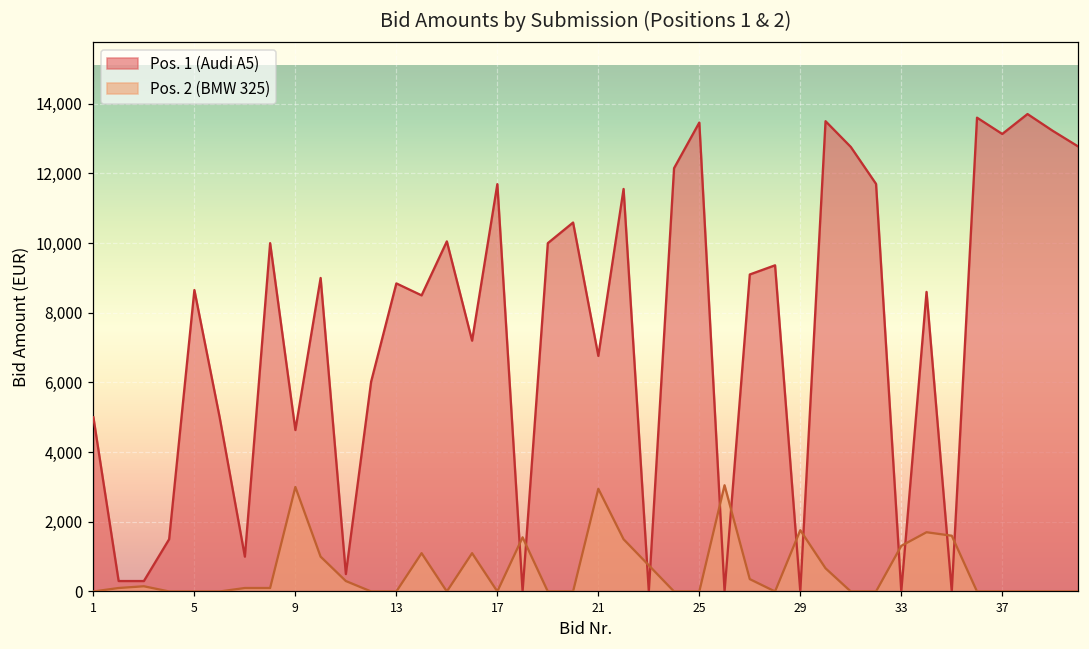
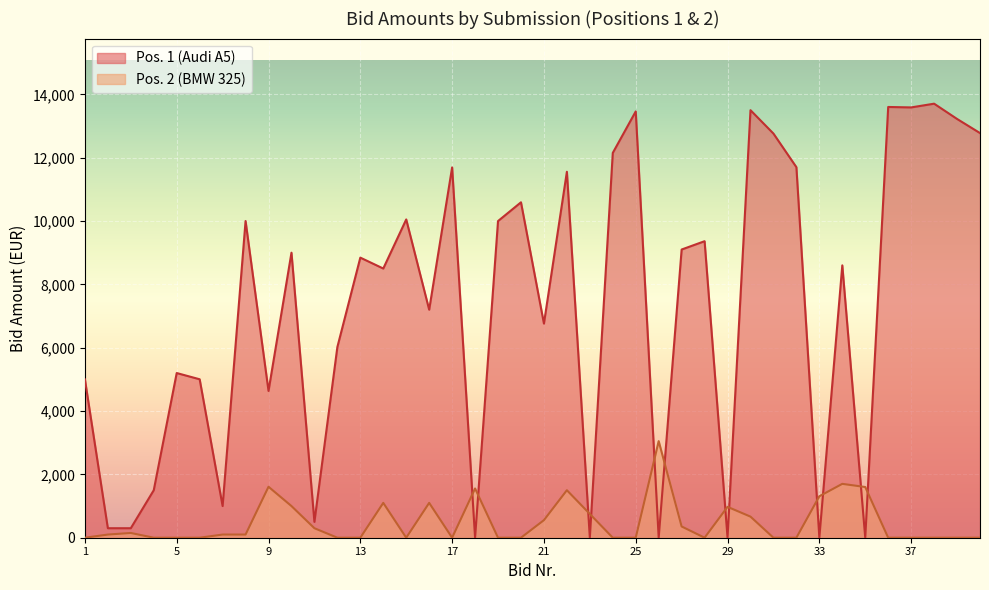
Pos. 1 (Audi A5), 5: 8,700 -> 5,200
Pos. 2 (BMW 325), 9: 3,000 -> 1,600
Pos. 2 (BMW 325), 21: 2,900 -> 600
Pos. 2 (BMW 325), 29: 1,800 -> 1,000
Pos. 1 (Audi A5), 37: 13,100 -> 13,600
